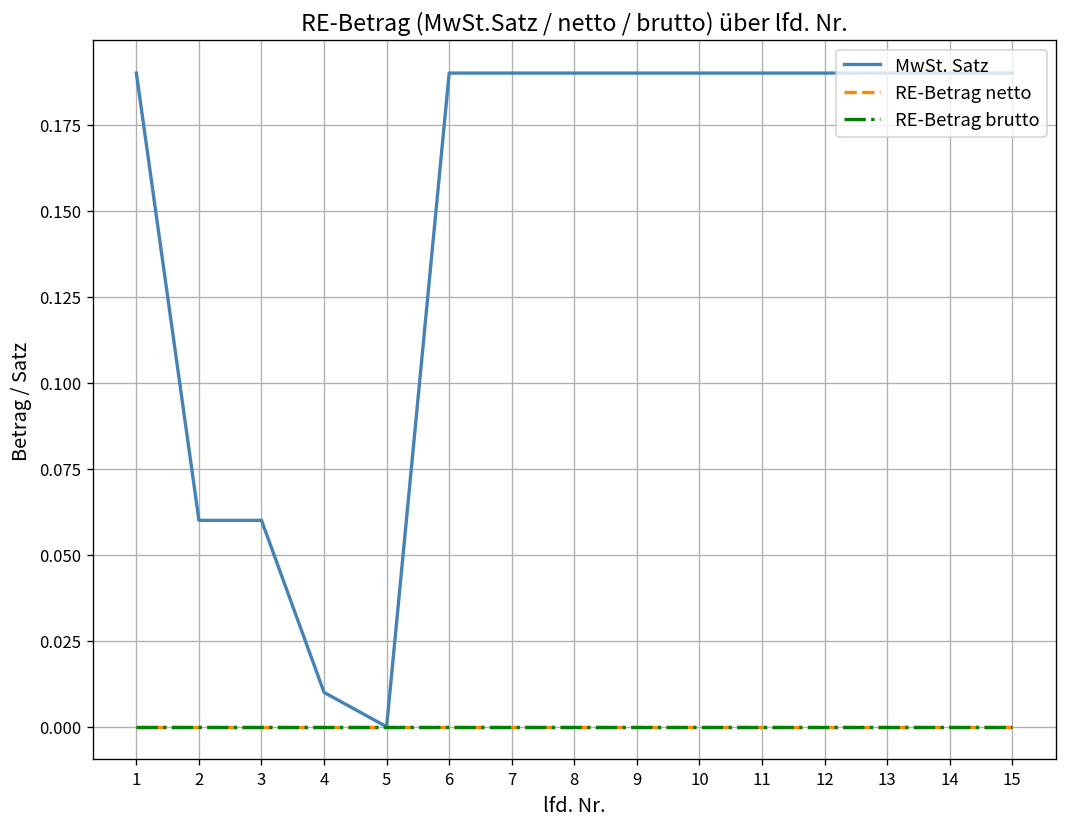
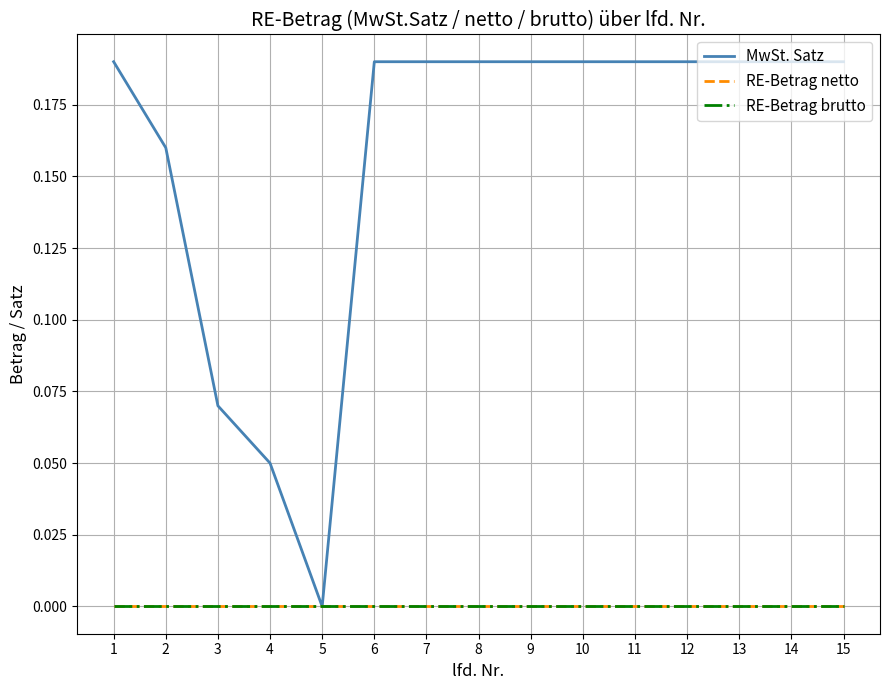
MwSt. Satz, 2: 0.06 -> 0.16
MwSt. Satz, 3: 0.06 -> 0.07
MwSt. Satz, 4: 0.01 -> 0.05
